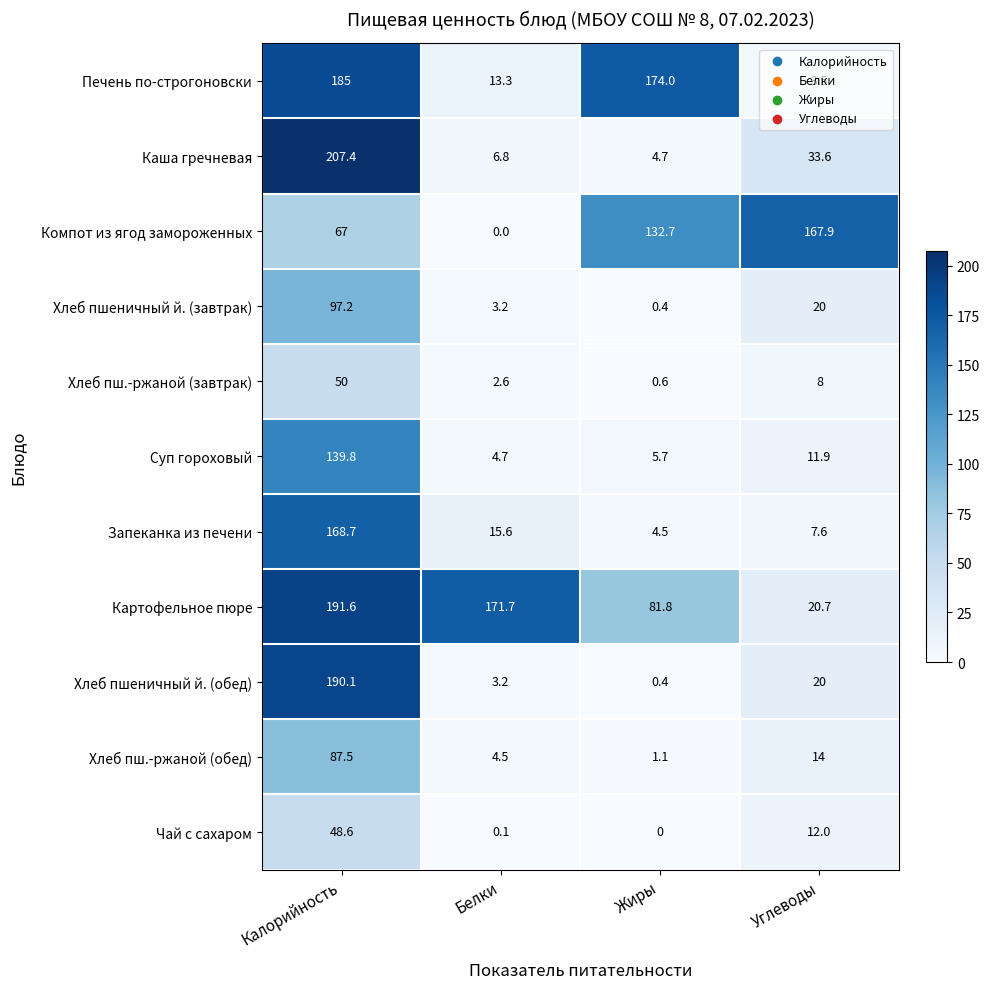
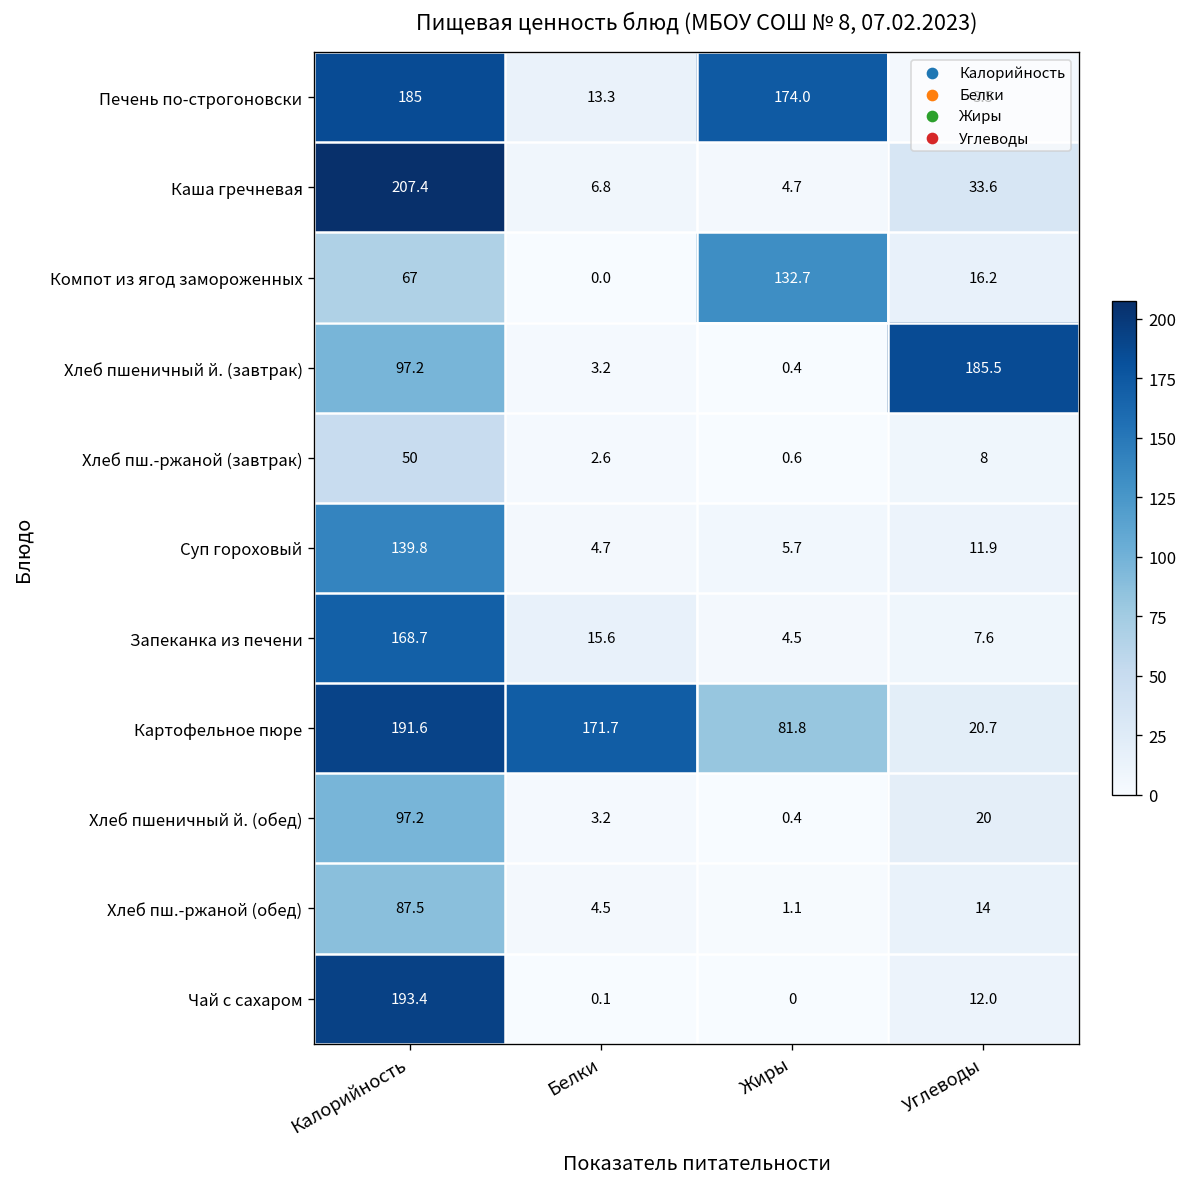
Компот из ягод замороженных, Углеводы: 167.9 -> 16.2
Хлеб пшеничный й. (завтрак), Углеводы: 20 -> 185.5
Хлеб пшеничный й. (обед), Калорийность: 190.1 -> 97.2
Чай с сахаром, Калорийность: 48.6 -> 193.4
